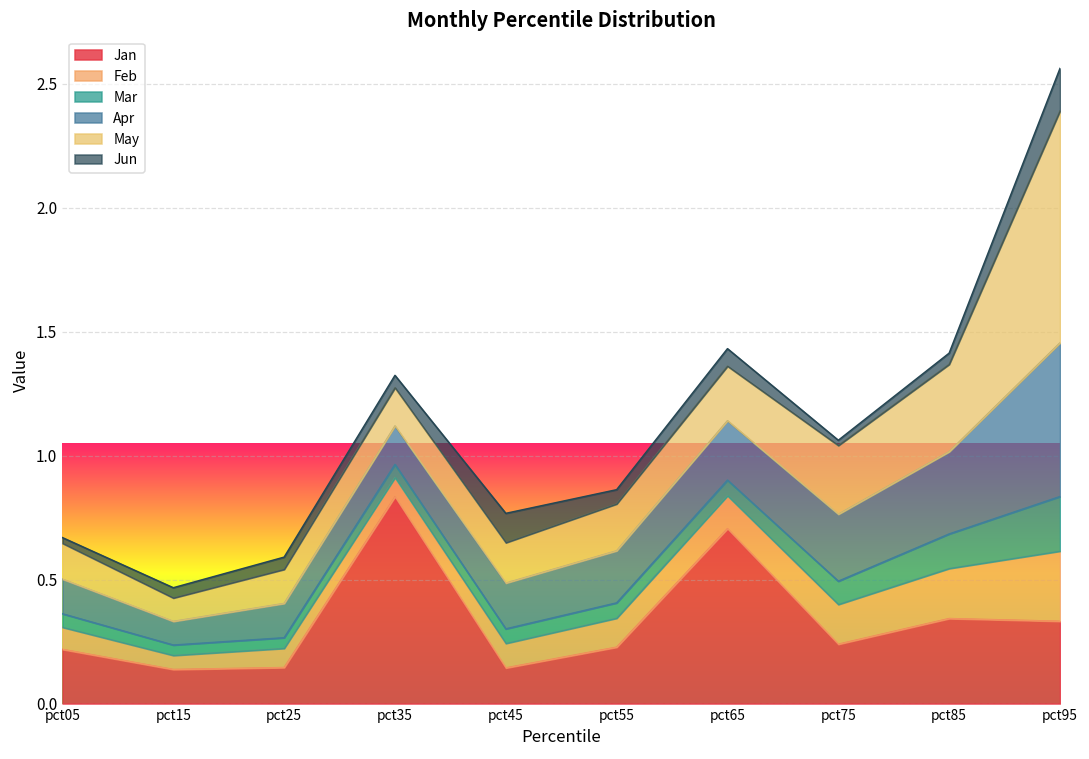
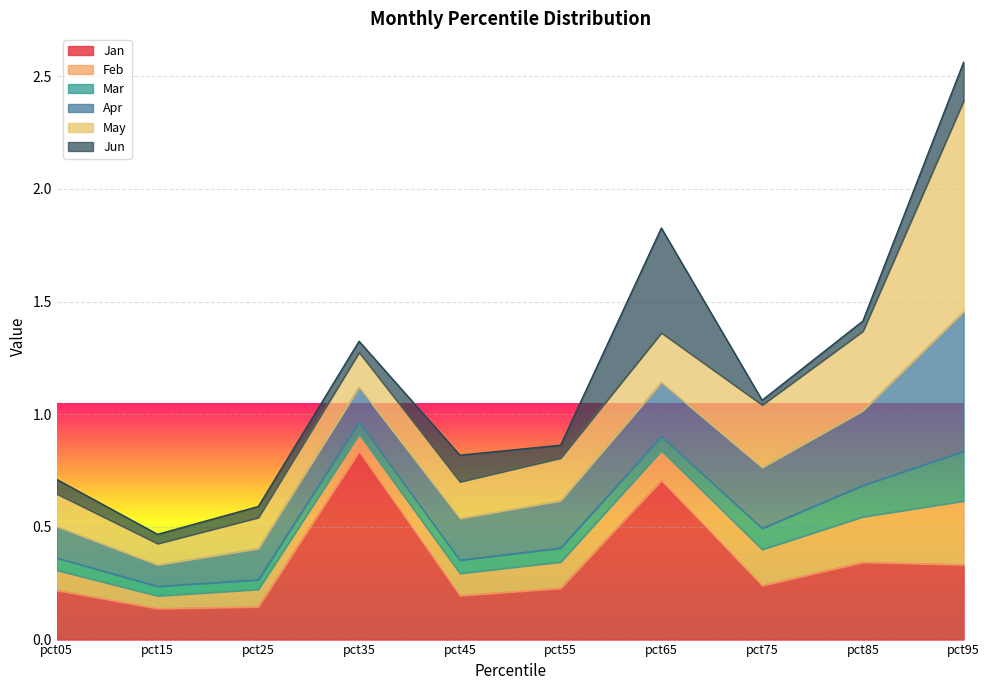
Jun, pct05: 0.02 -> 0.06
Jan, pct45: 0.14 -> 0.19
Jun, pct65: 0.07 -> 0.47
